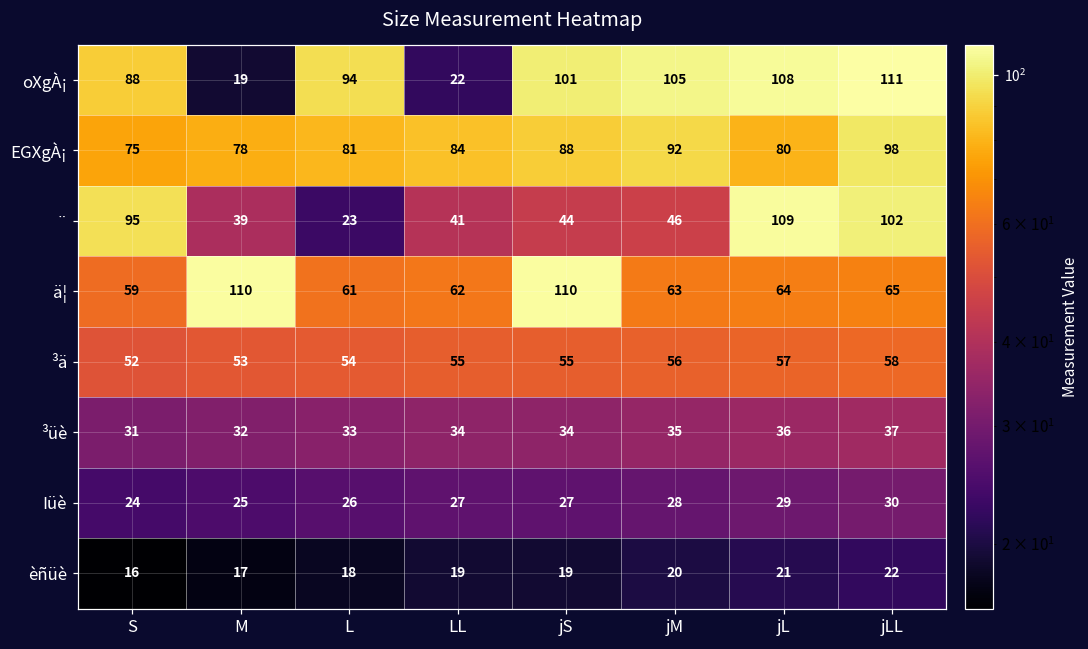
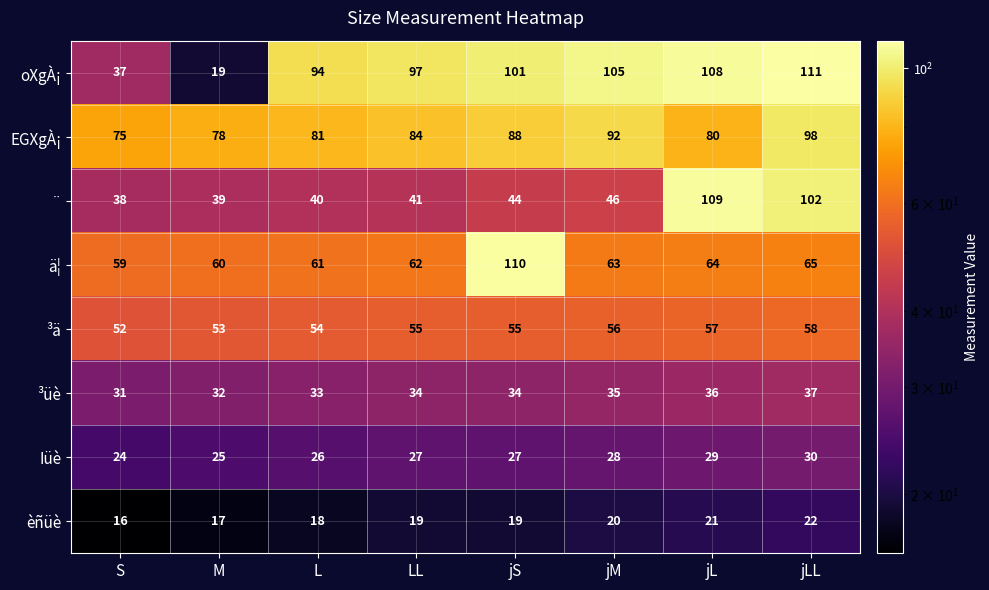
oXgÀ¡, S: 88 -> 37
oXgÀ¡, LL: 22 -> 97
¨, S: 95 -> 38
¨, L: 23 -> 40
ä¦, M: 110 -> 60
